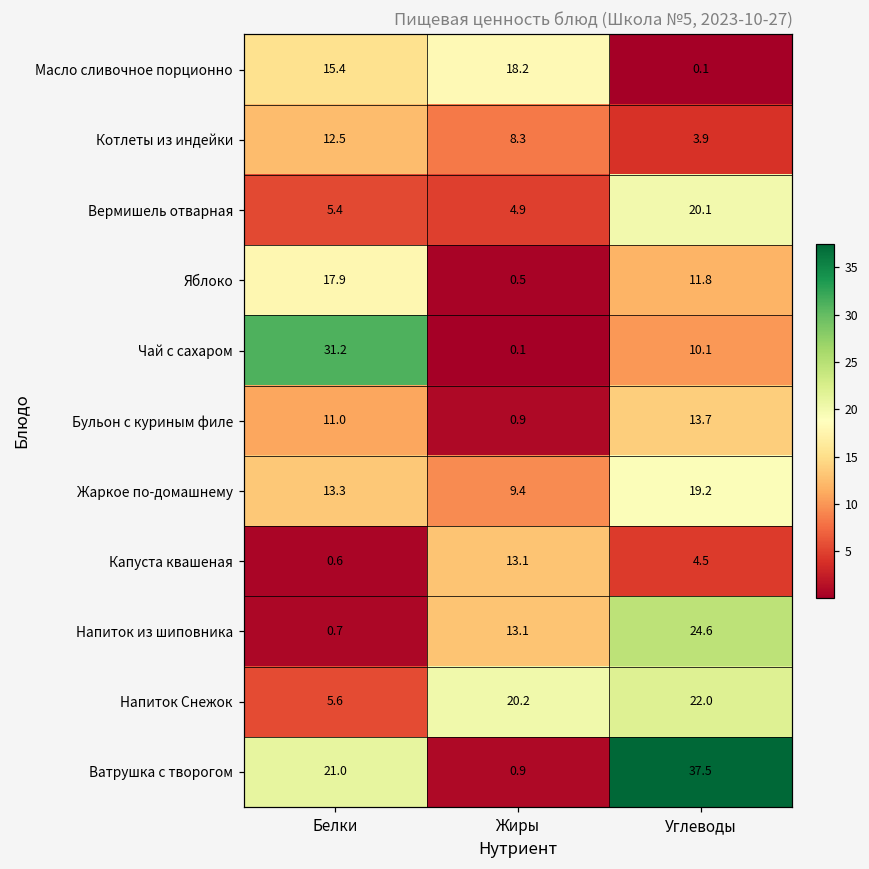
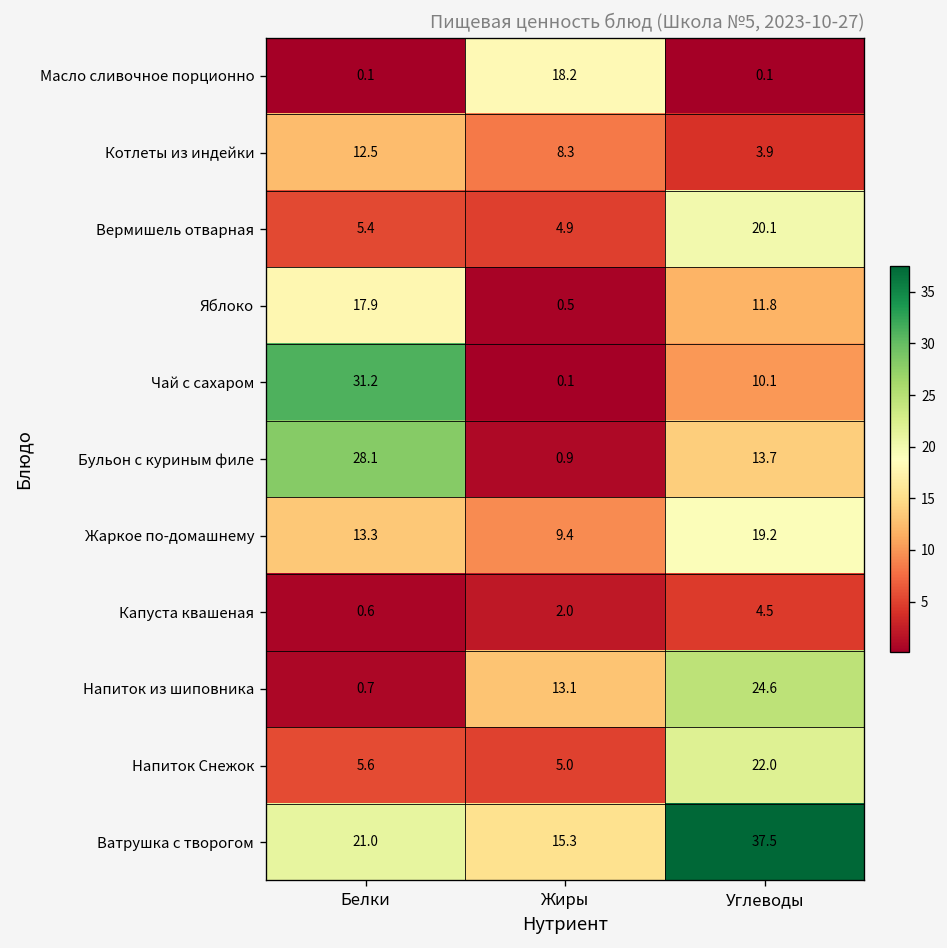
Масло сливочное порционно, Белки: 15.4 -> 0.1
Бульон с куриным филе, Белки: 11.0 -> 28.1
Капуста квашеная, Жиры: 13.1 -> 2.0
Напиток Снежок, Жиры: 20.2 -> 5.0
Ватрушка с творогом, Жиры: 0.9 -> 15.3
